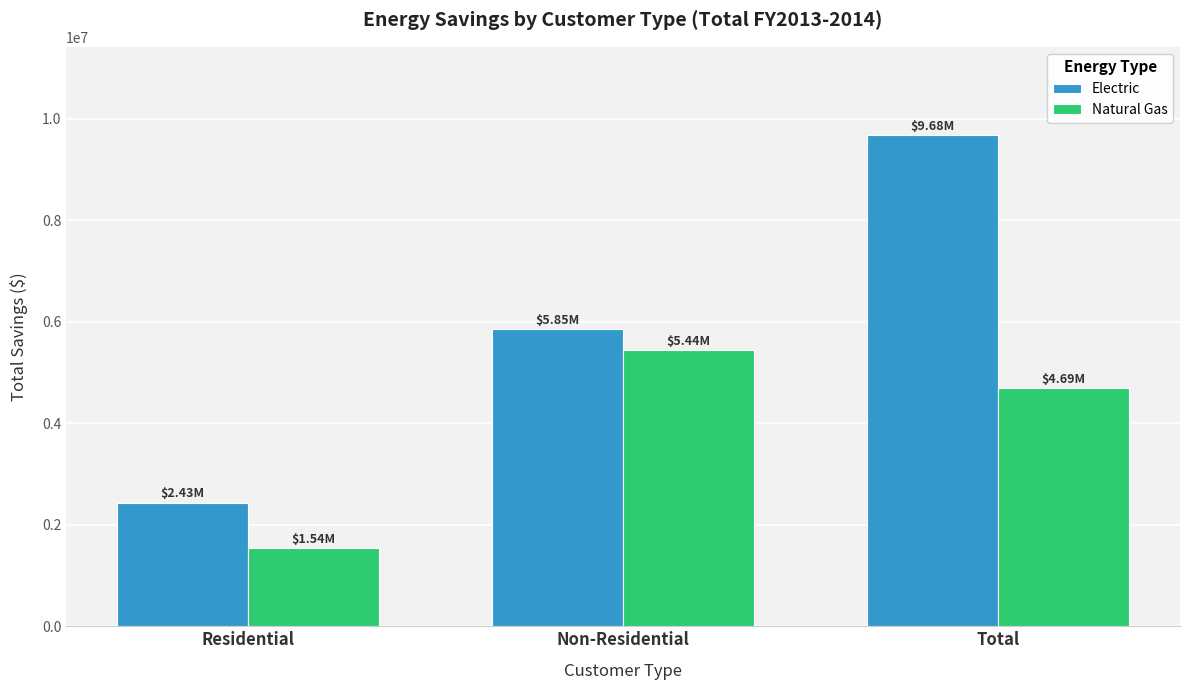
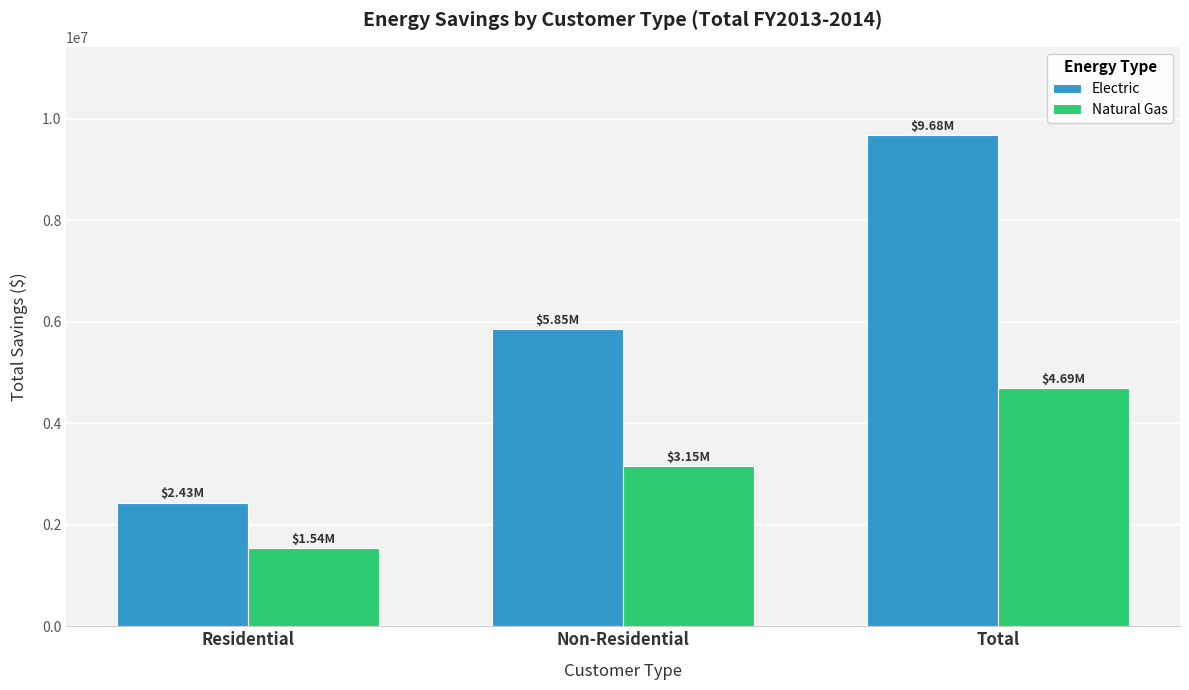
Natural Gas, Non-Residential: $5.44M -> $3.15M
